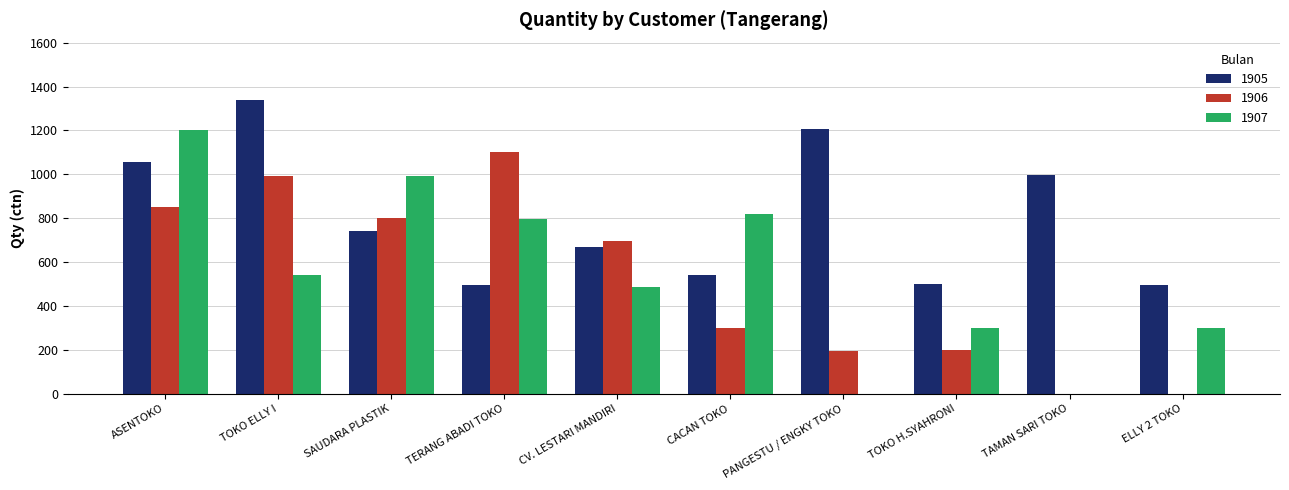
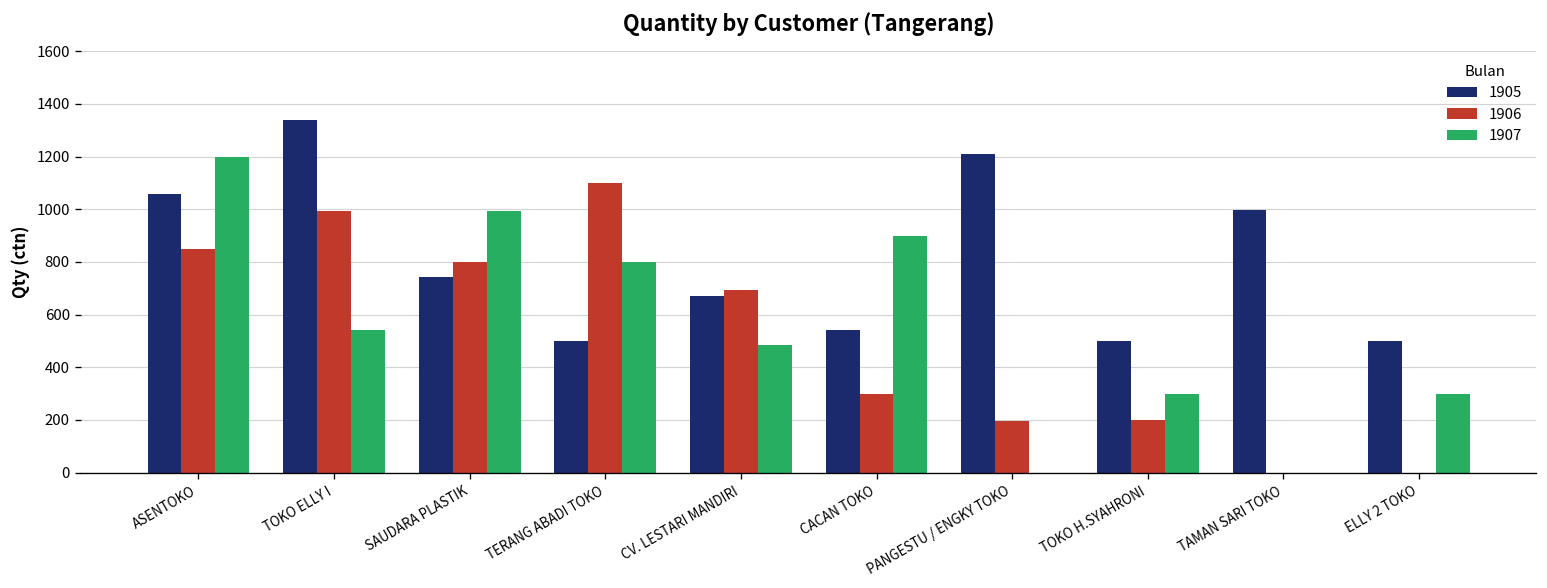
1907, CACAN TOKO: 820 -> 900
